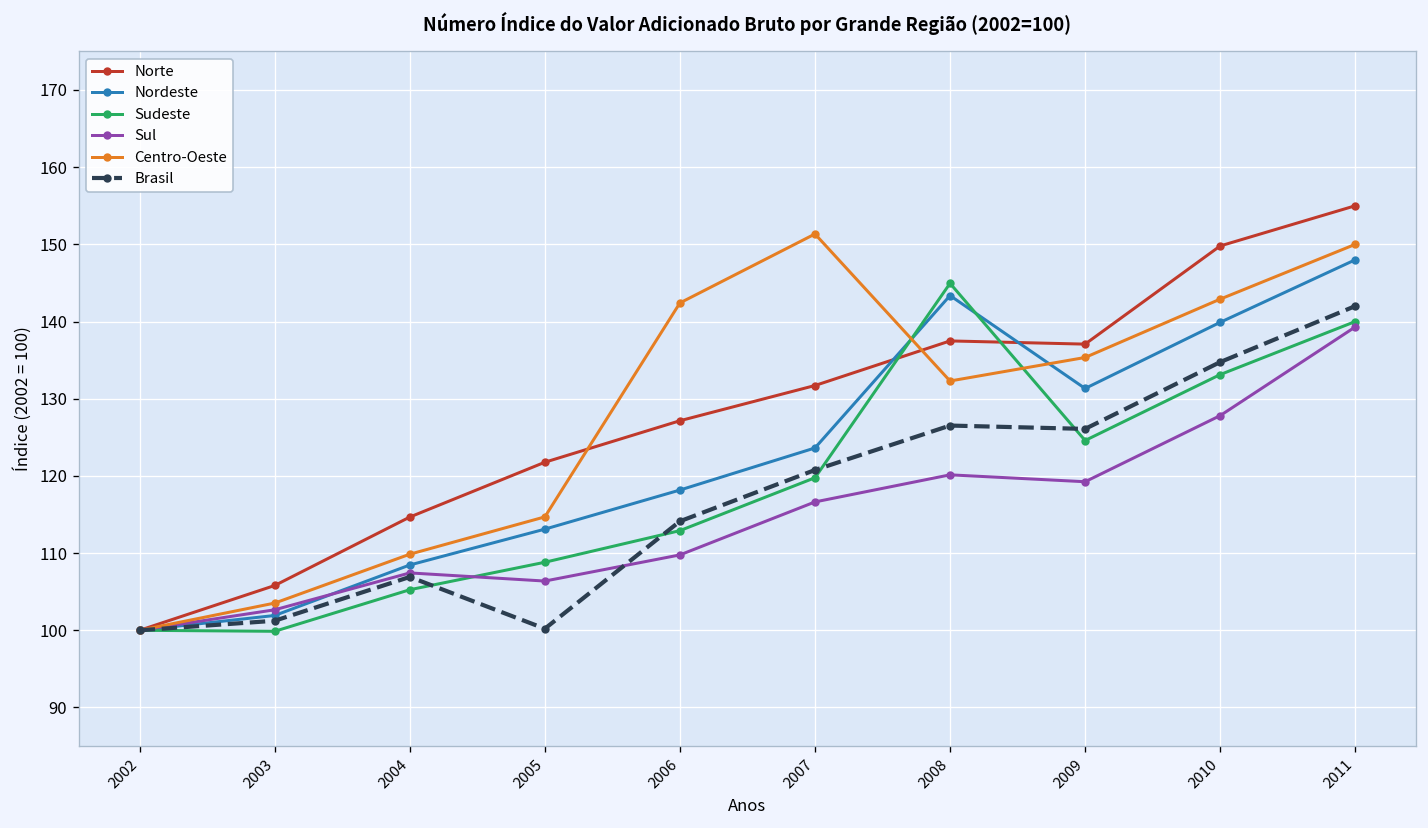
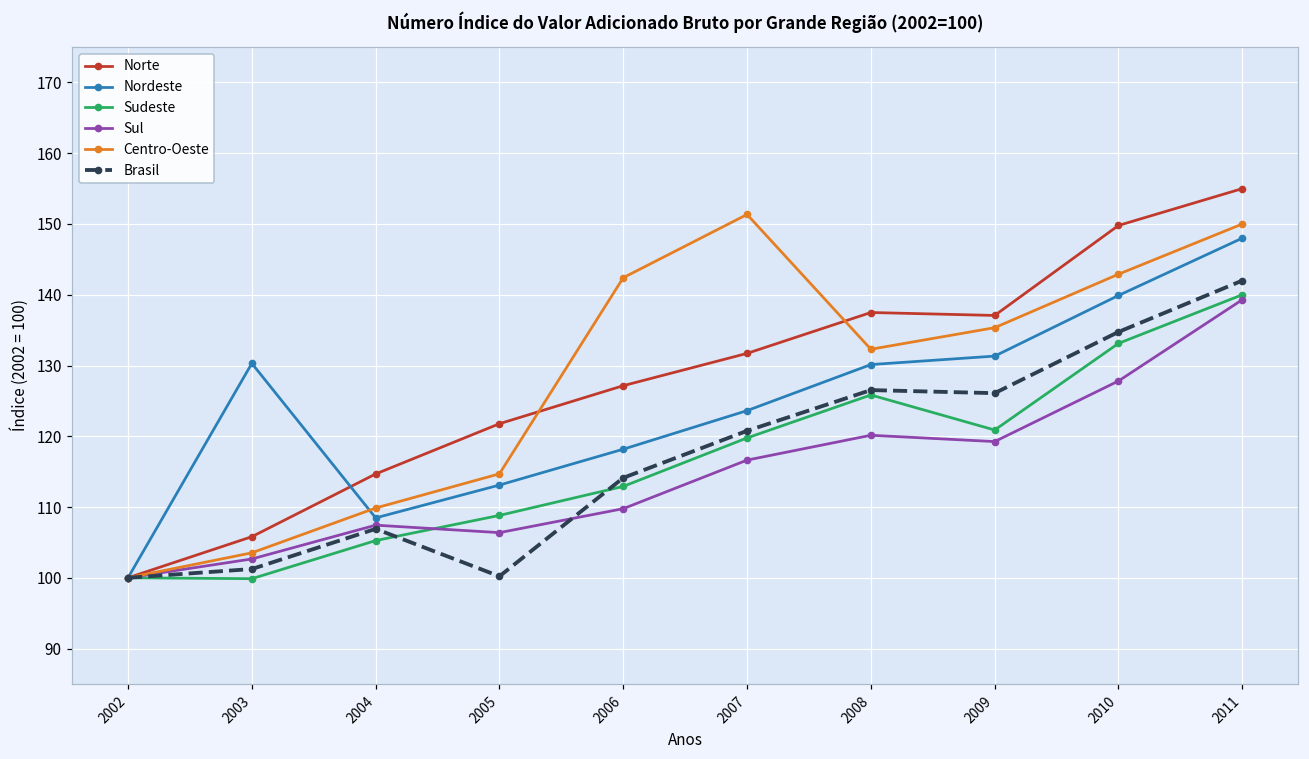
Nordeste, 2003: 102 -> 130
Nordeste, 2008: 143 -> 130
Sudeste, 2008: 145 -> 126
Sudeste, 2009: 125 -> 121
